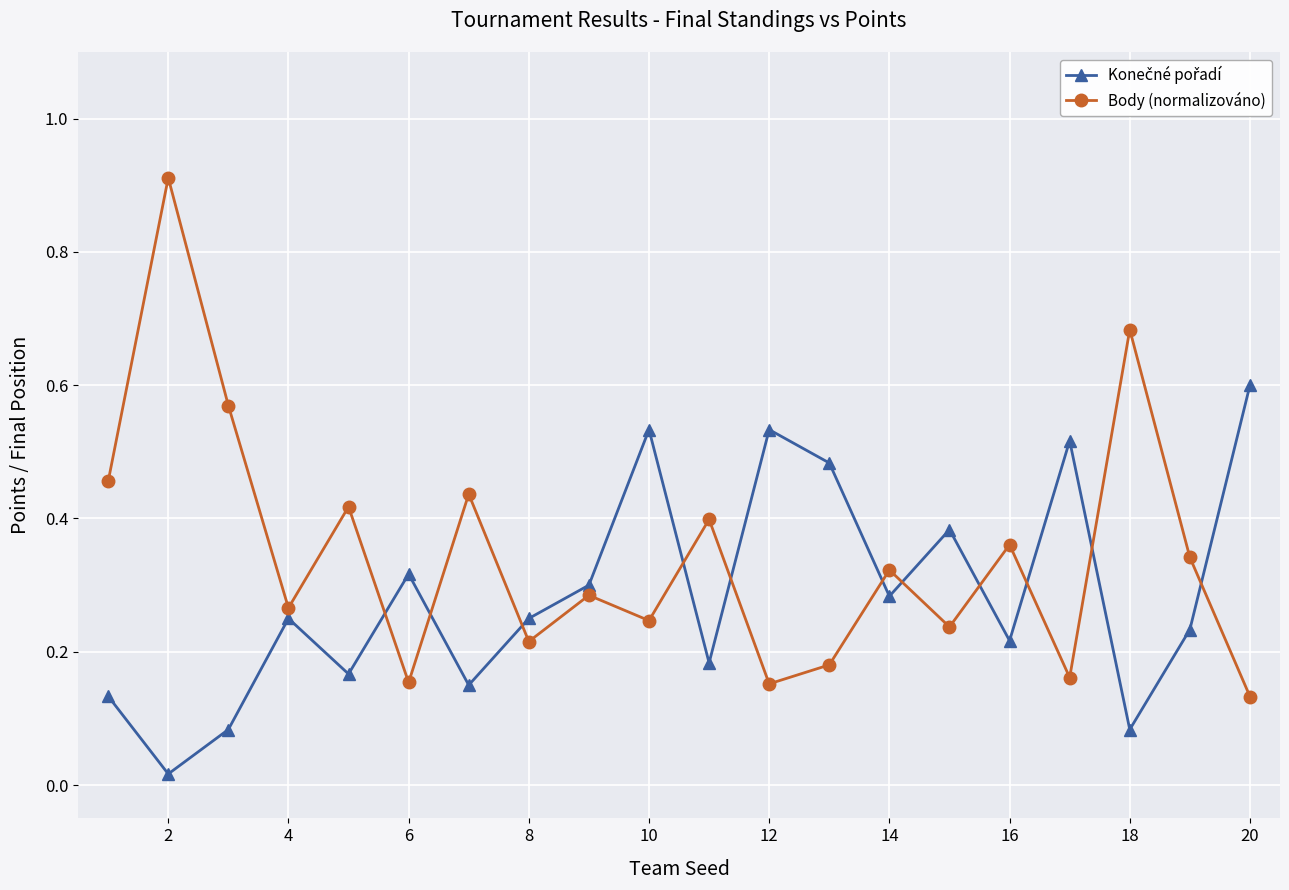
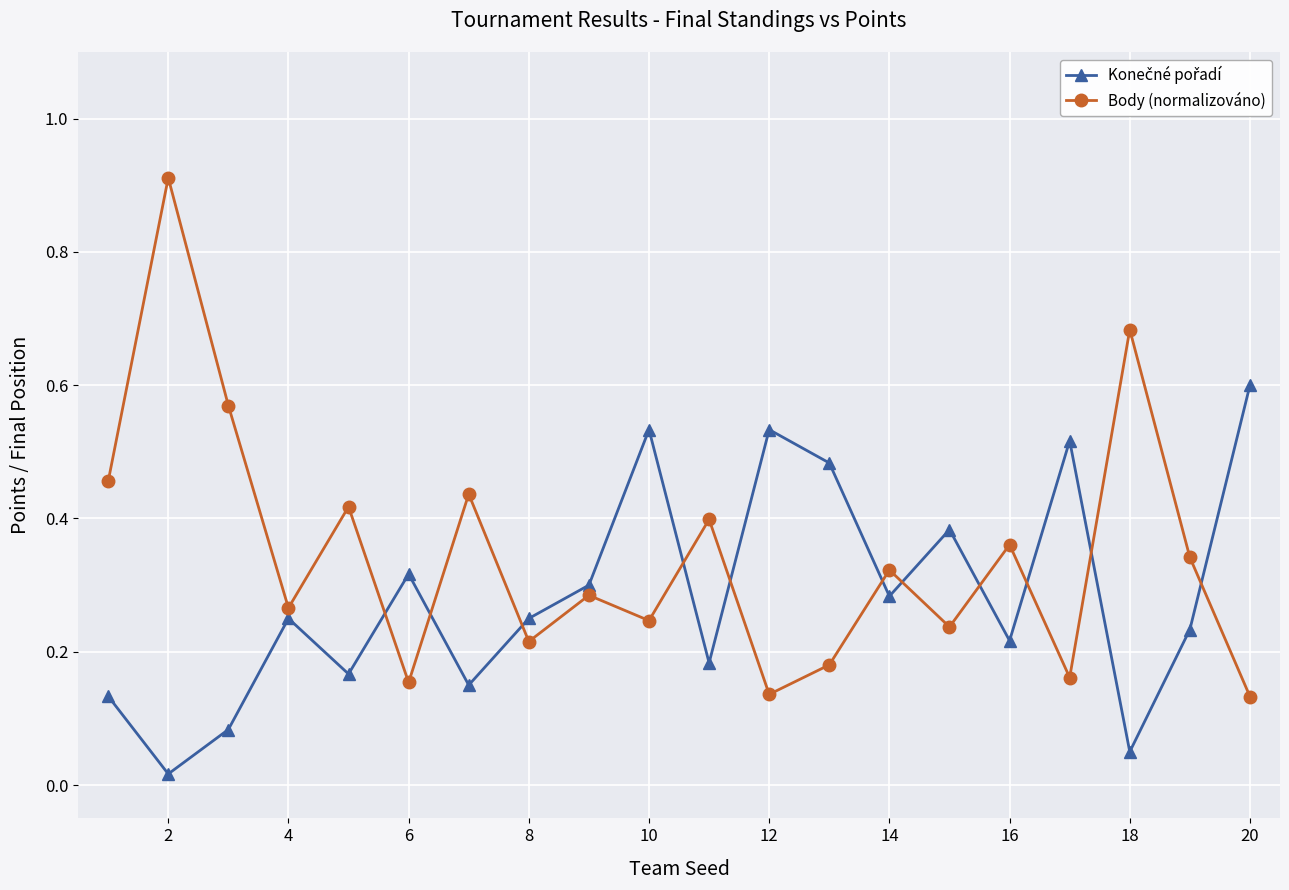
Body (normalizováno), 12: 0.15 -> 0.14
Konečné pořadí, 18: 0.08 -> 0.05
